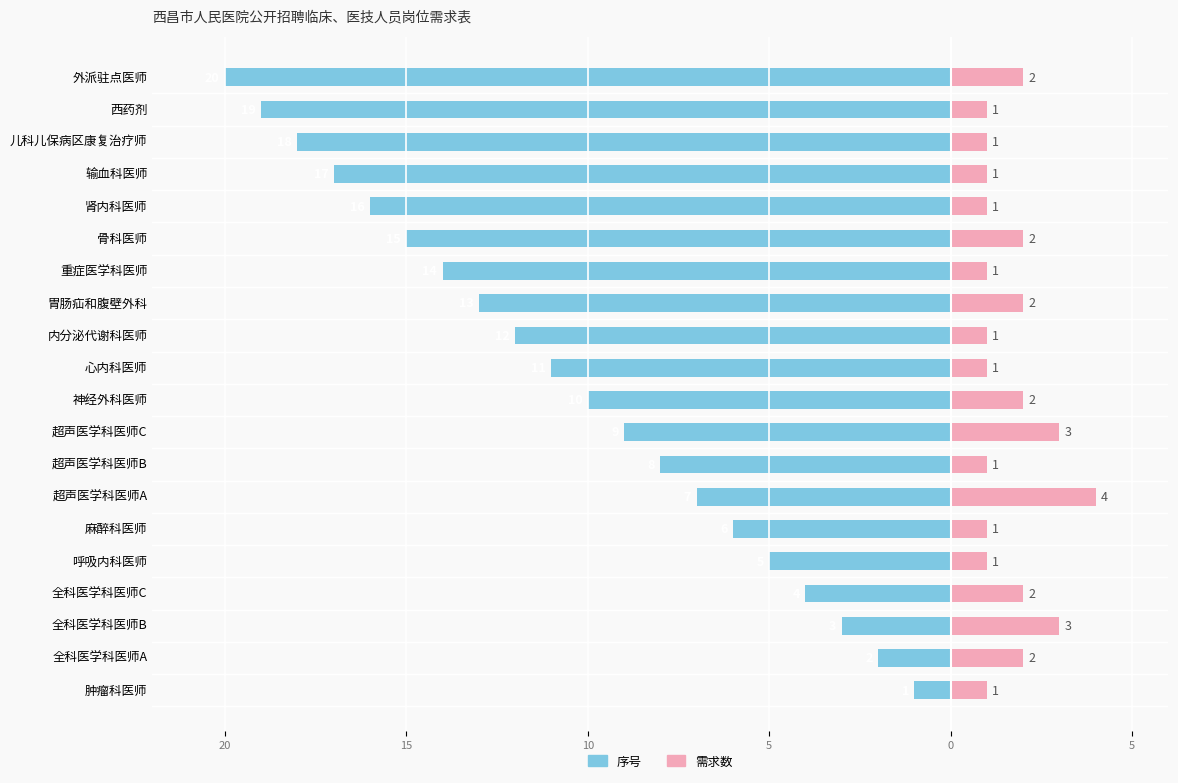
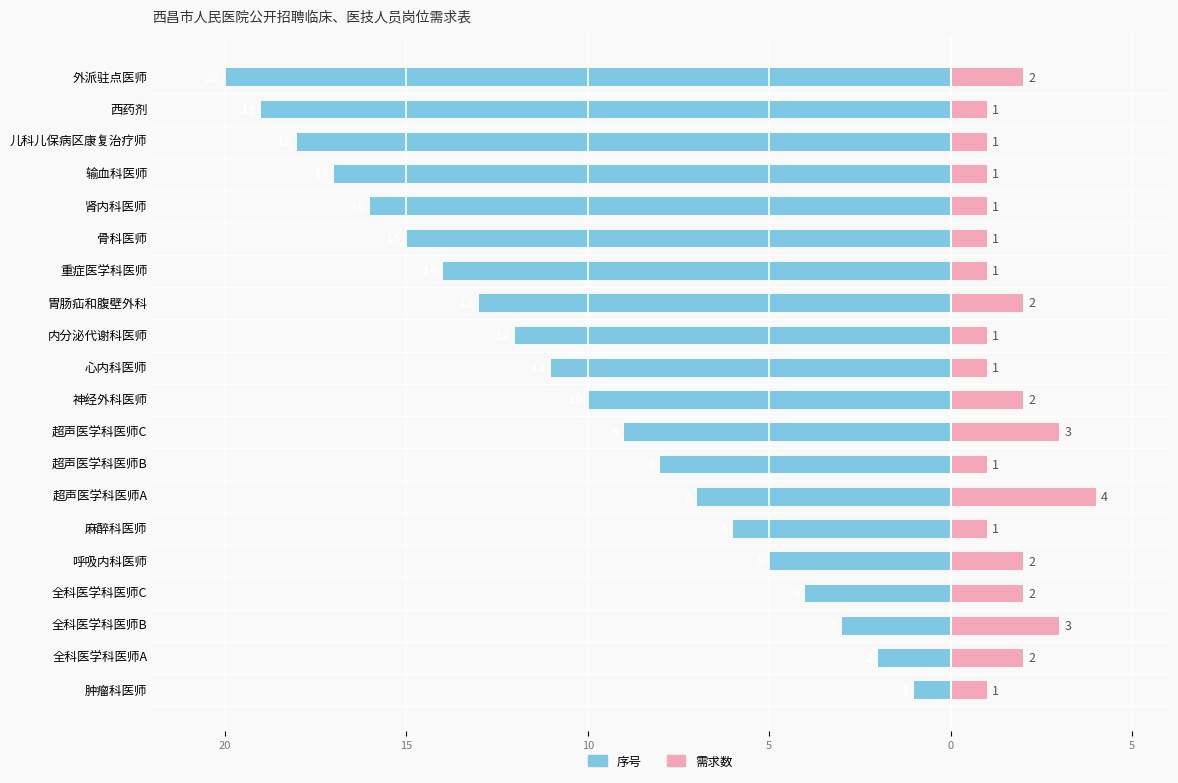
需求数, 骨科医师: 2 -> 1
需求数, 呼吸内科医师: 1 -> 2
